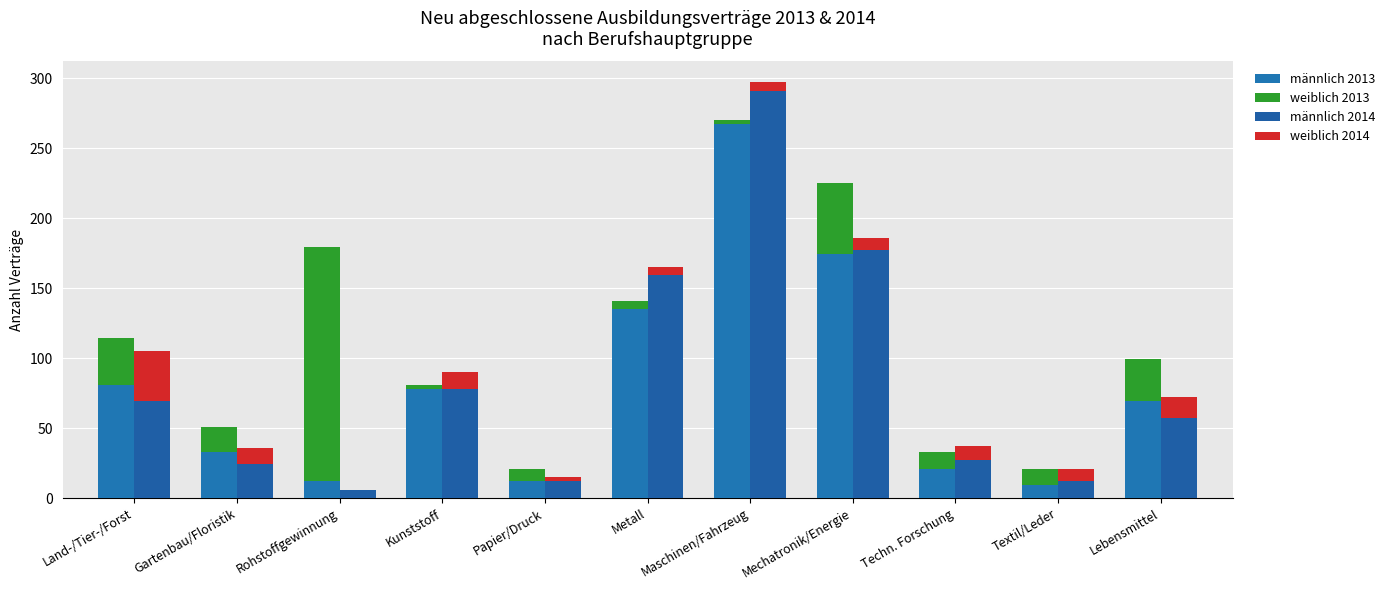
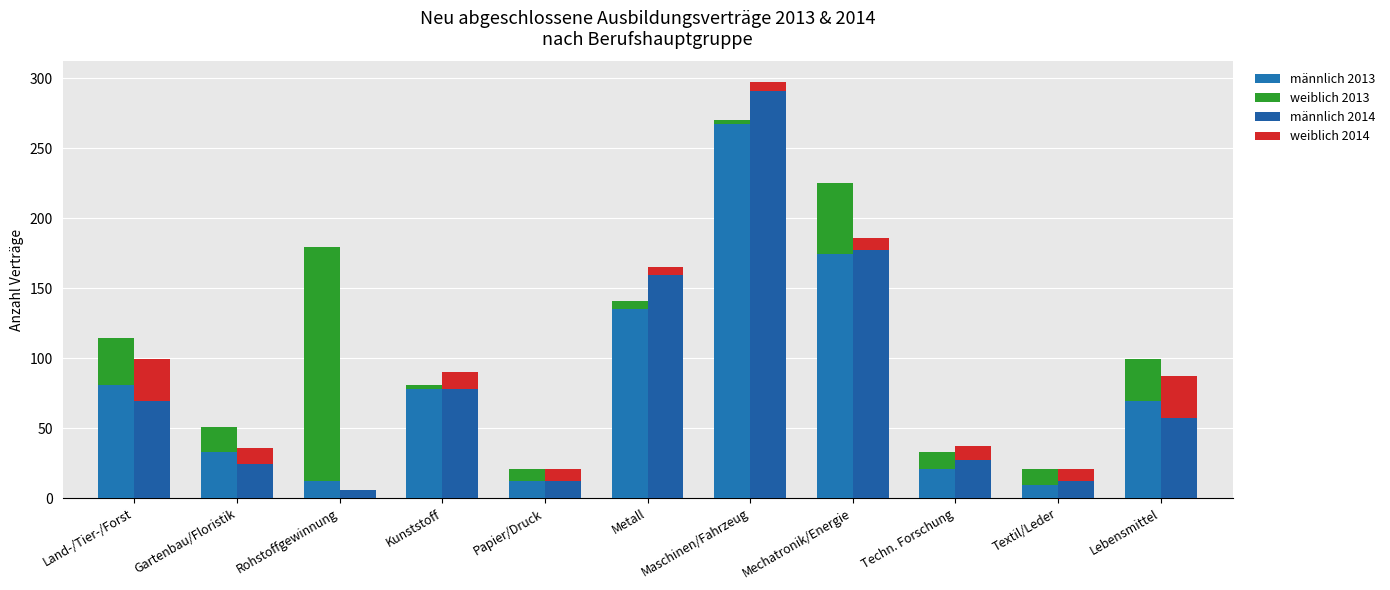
weiblich 2014, Land-/Tier-/Forst: 36 -> 30
weiblich 2014, Papier/Druck: 3 -> 9
weiblich 2014, Lebensmittel: 15 -> 30
